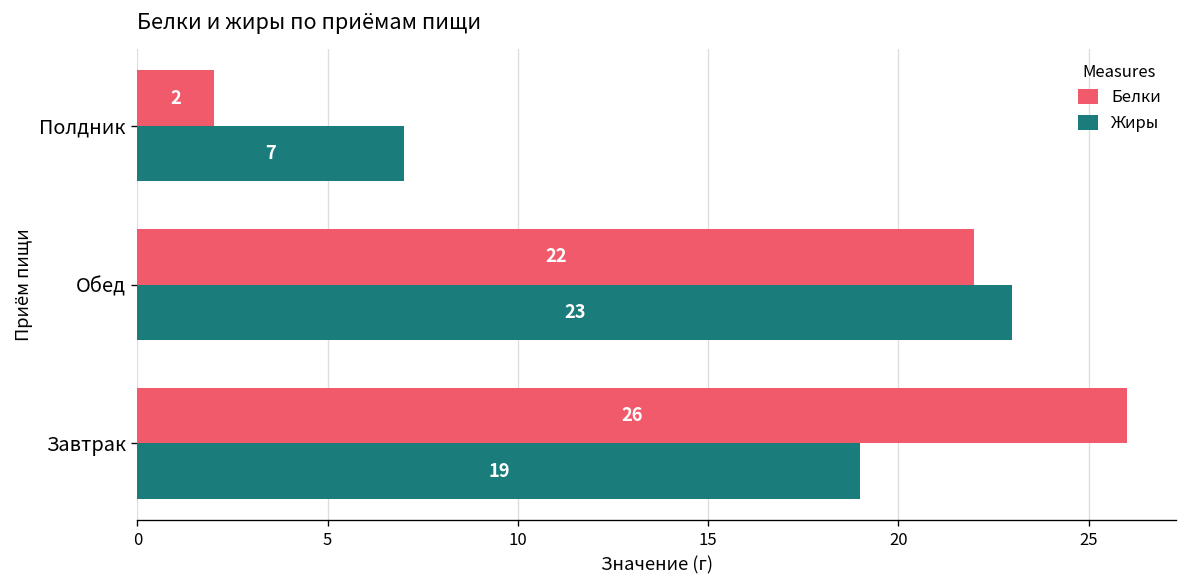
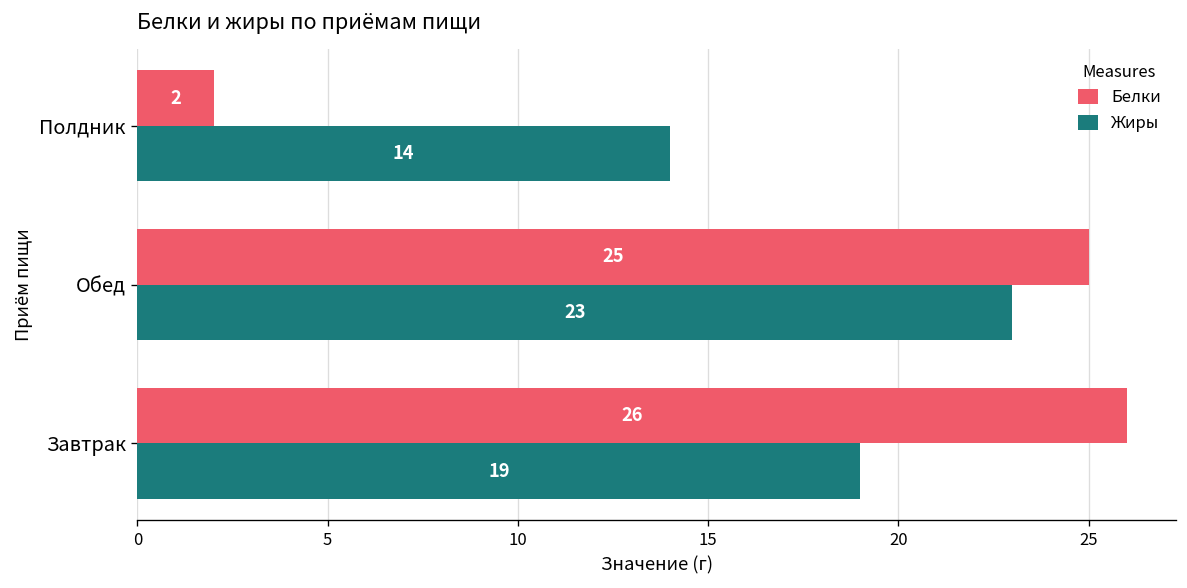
Жиры, Полдник: 7 -> 14
Белки, Обед: 22 -> 25
